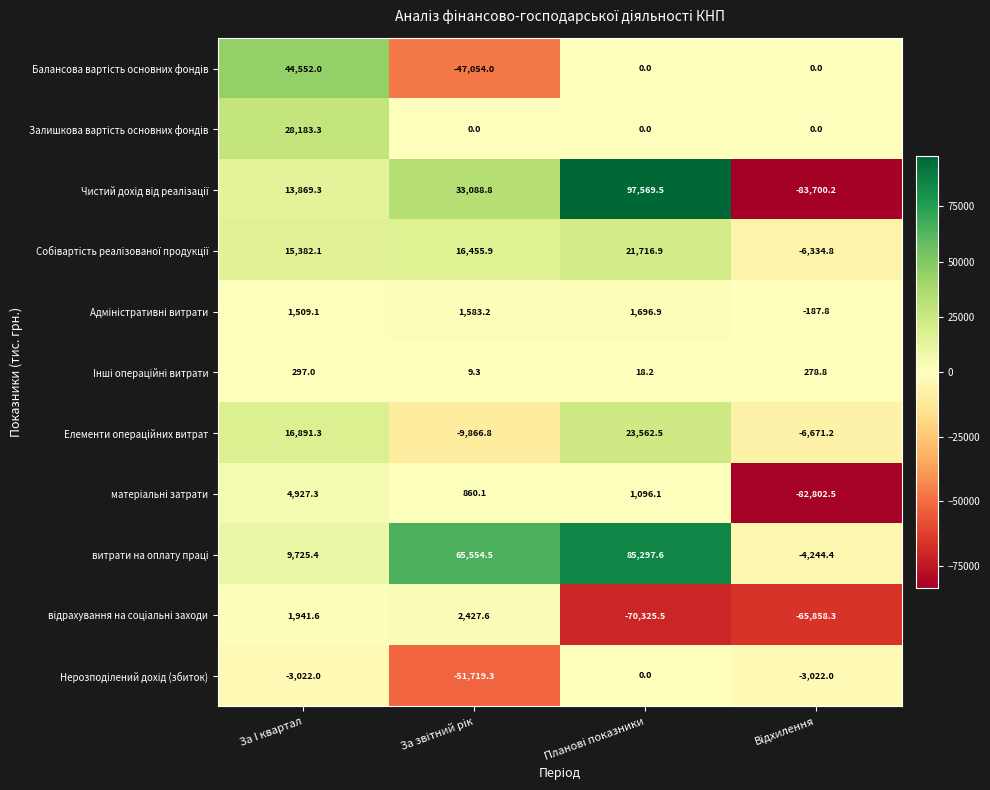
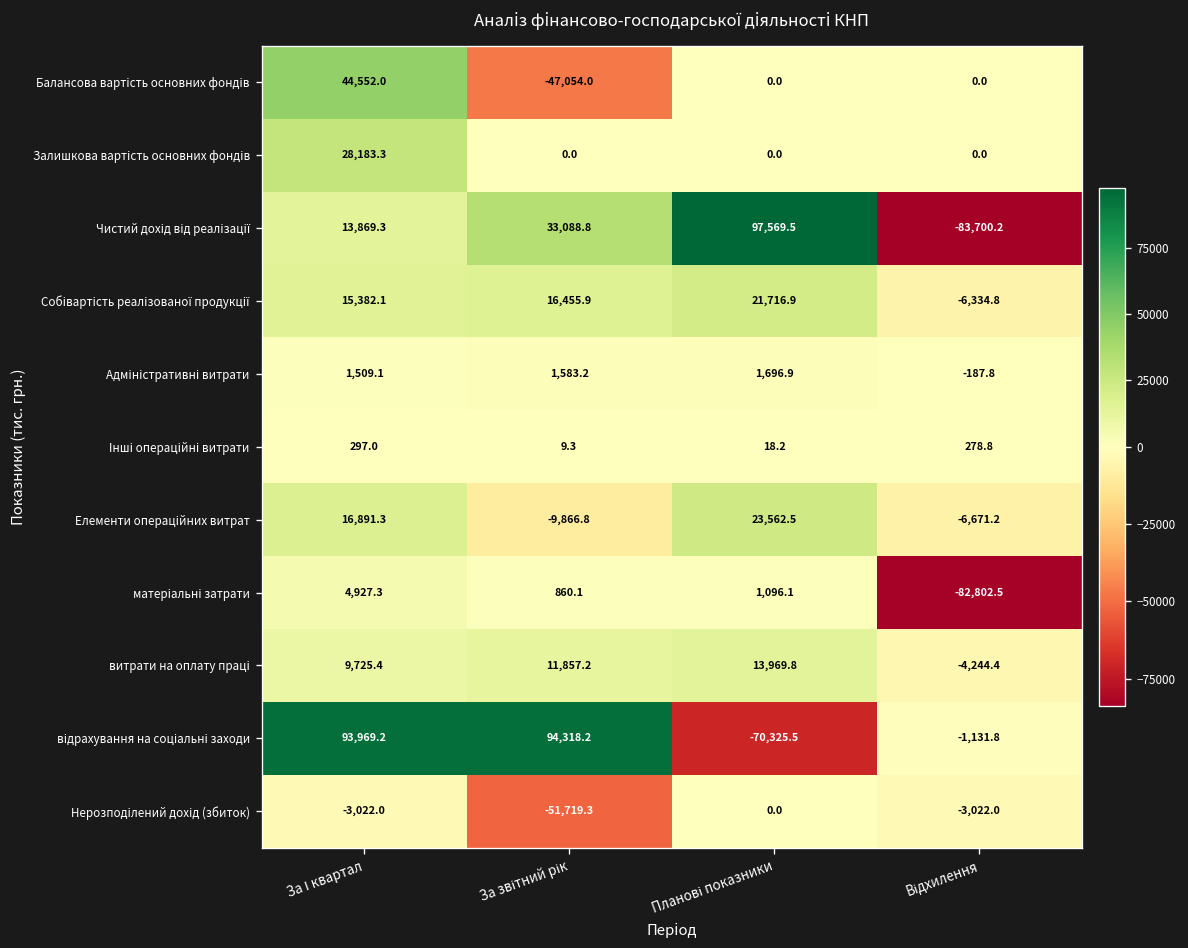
витрати на оплату праці, За звітний рік: 65,554.5 -> 11,857.2
витрати на оплату праці, Планові показники: 85,297.6 -> 13,969.8
відрахування на соціальні заходи, За І квартал: 1,941.6 -> 93,969.2
відрахування на соціальні заходи, За звітний рік: 2,427.6 -> 94,318.2
відрахування на соціальні заходи, Відхилення: -65,858.3 -> -1,131.8
